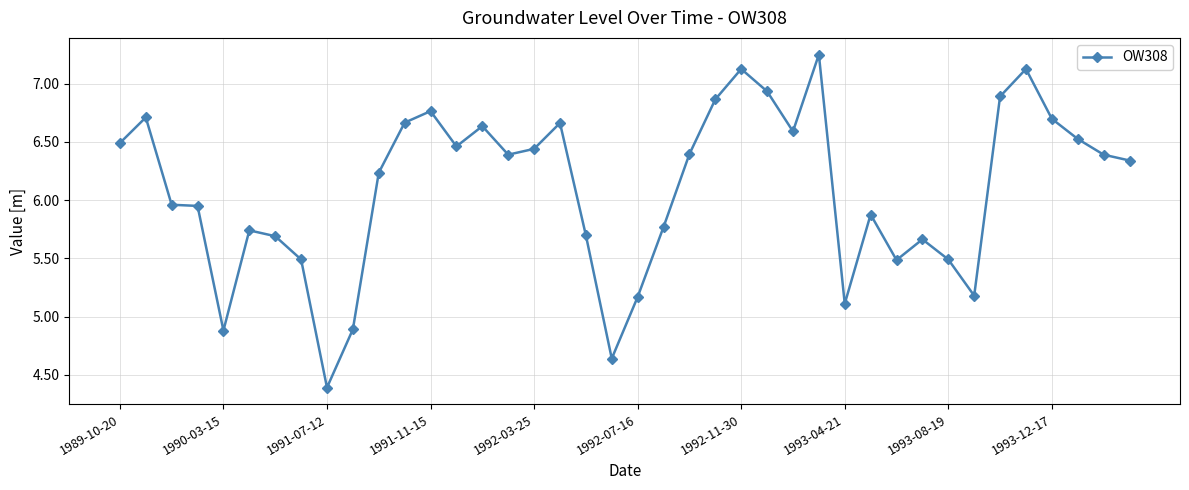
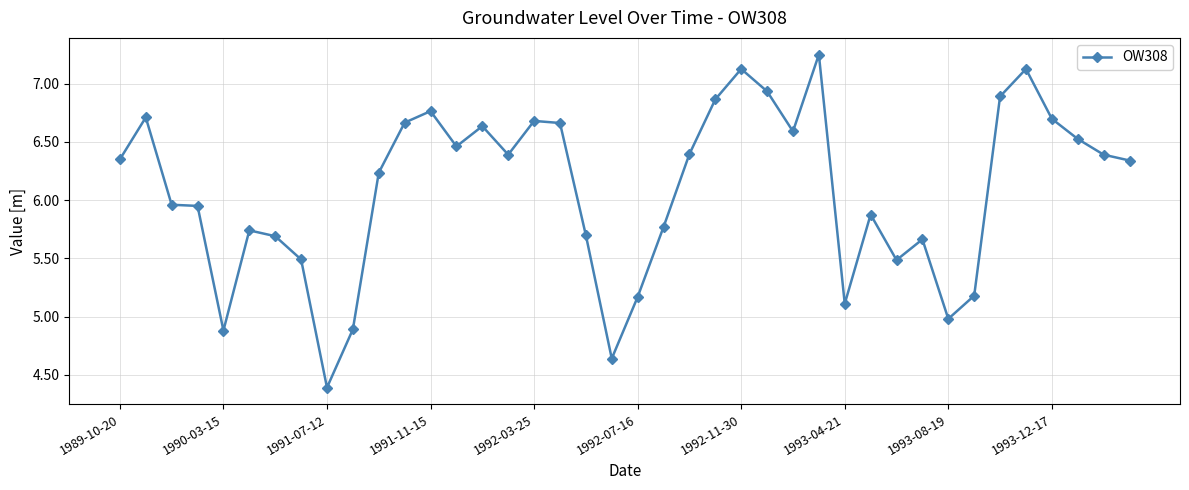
1989-10-20: 6.49 -> 6.35
1992-03-25: 6.44 -> 6.68
1993-08-19: 5.49 -> 4.98
